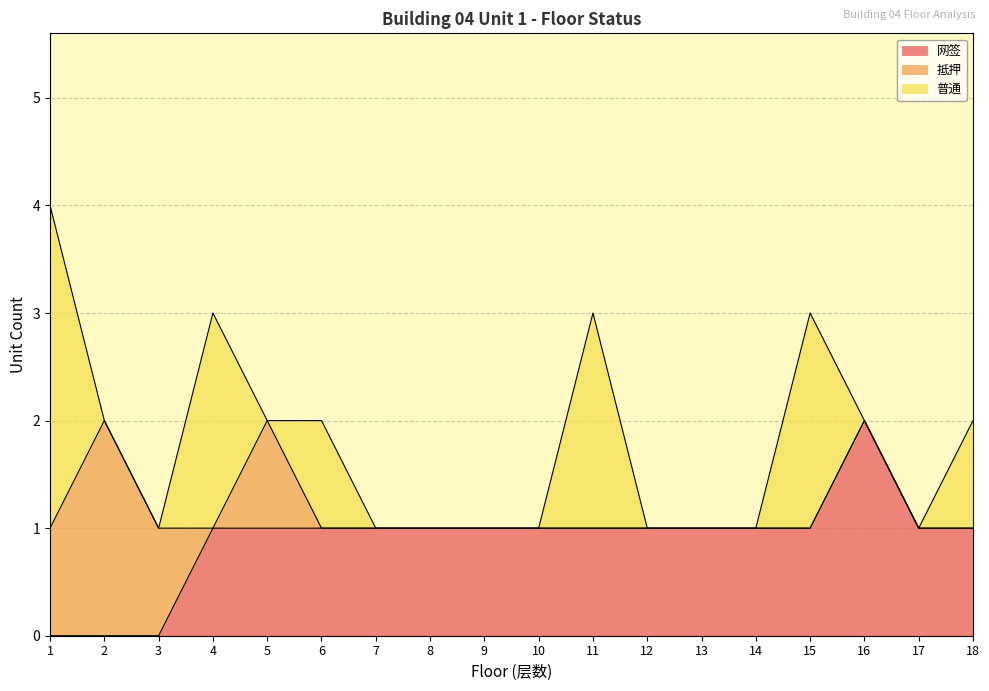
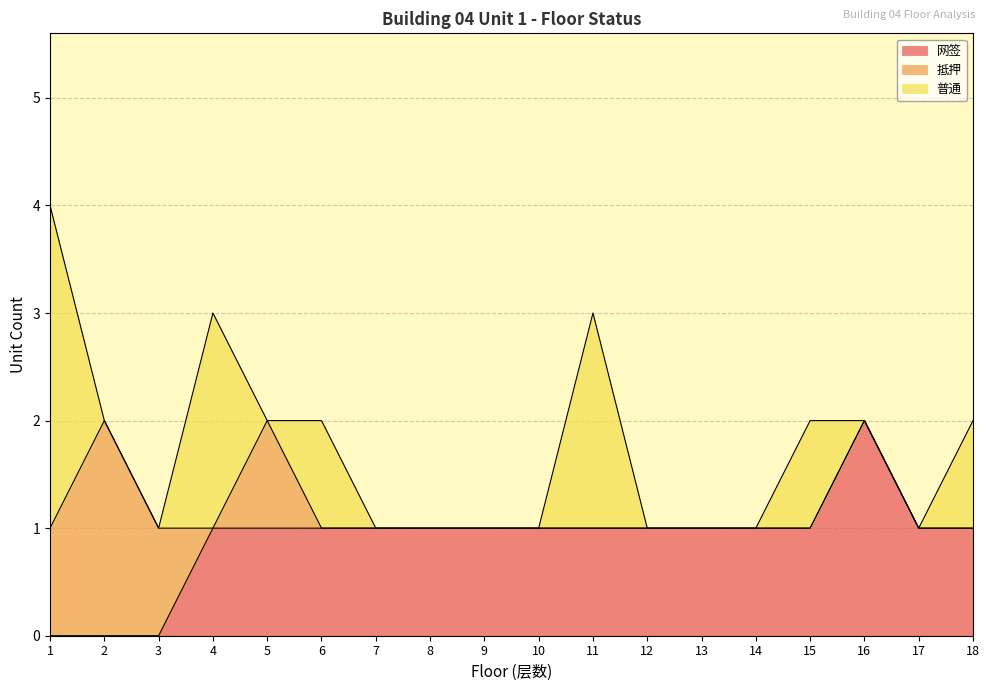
普通, 15: 2 -> 1
